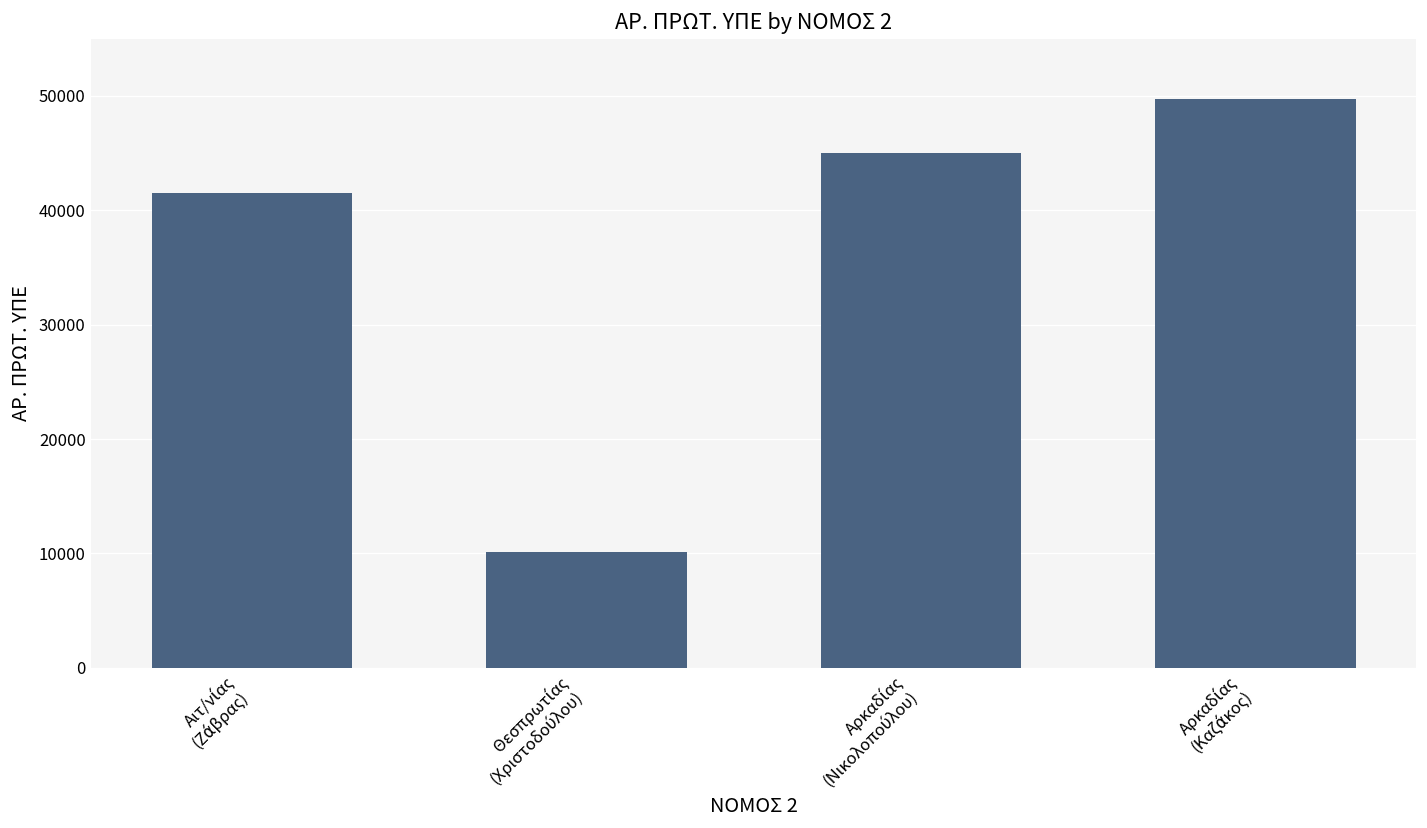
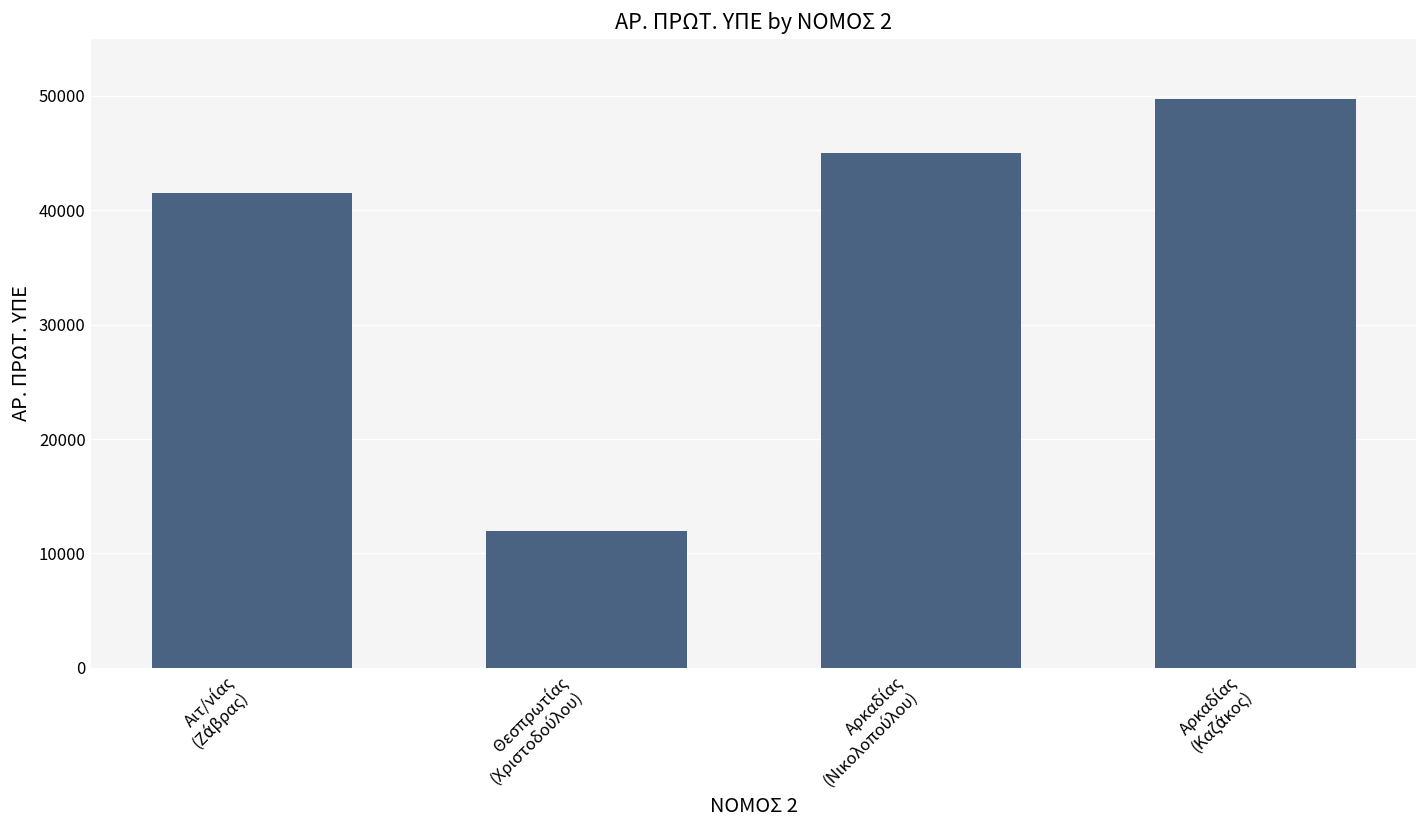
Θεσπρωτίας (Χριστοδούλου): 10000 -> 12000
